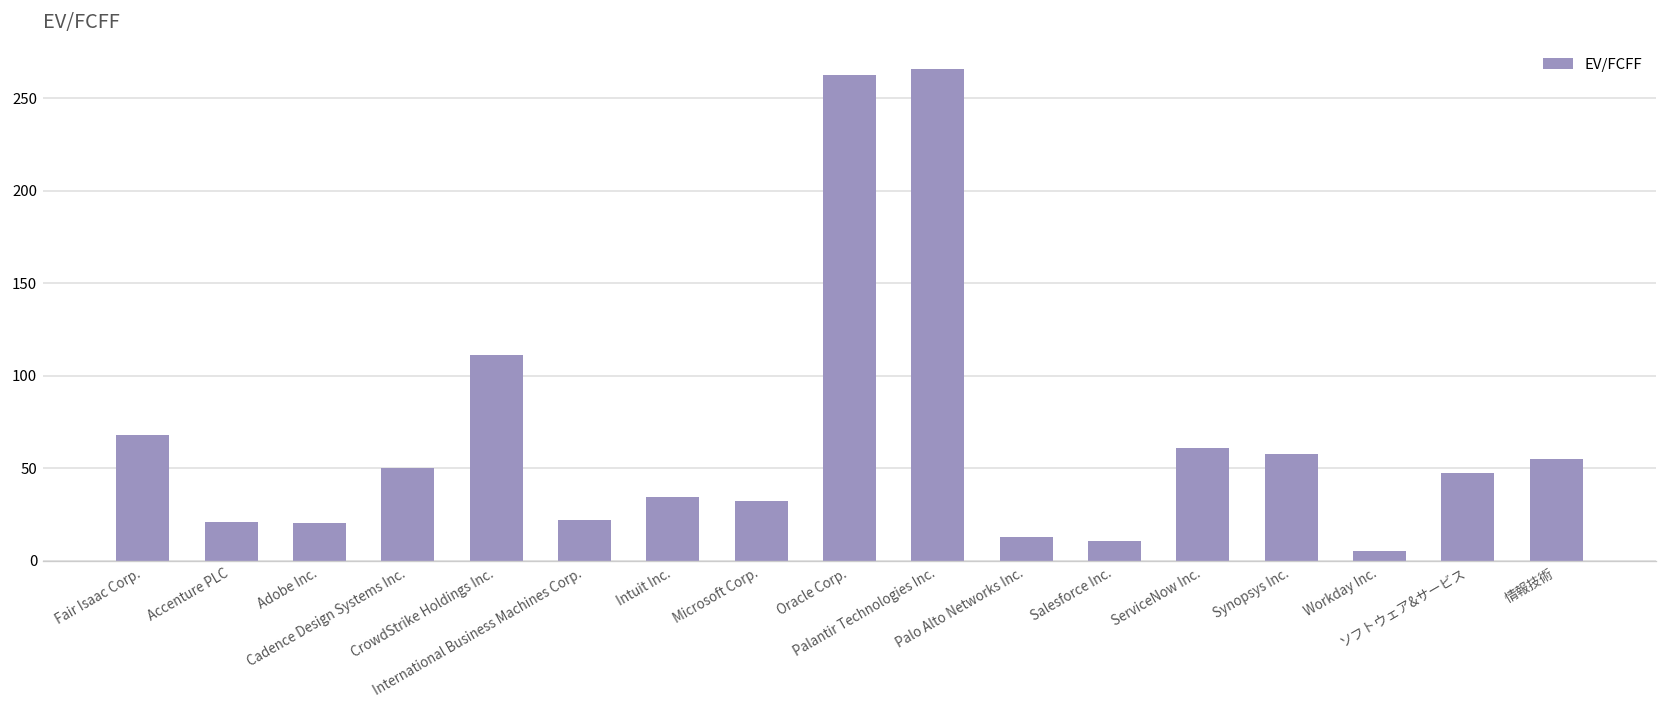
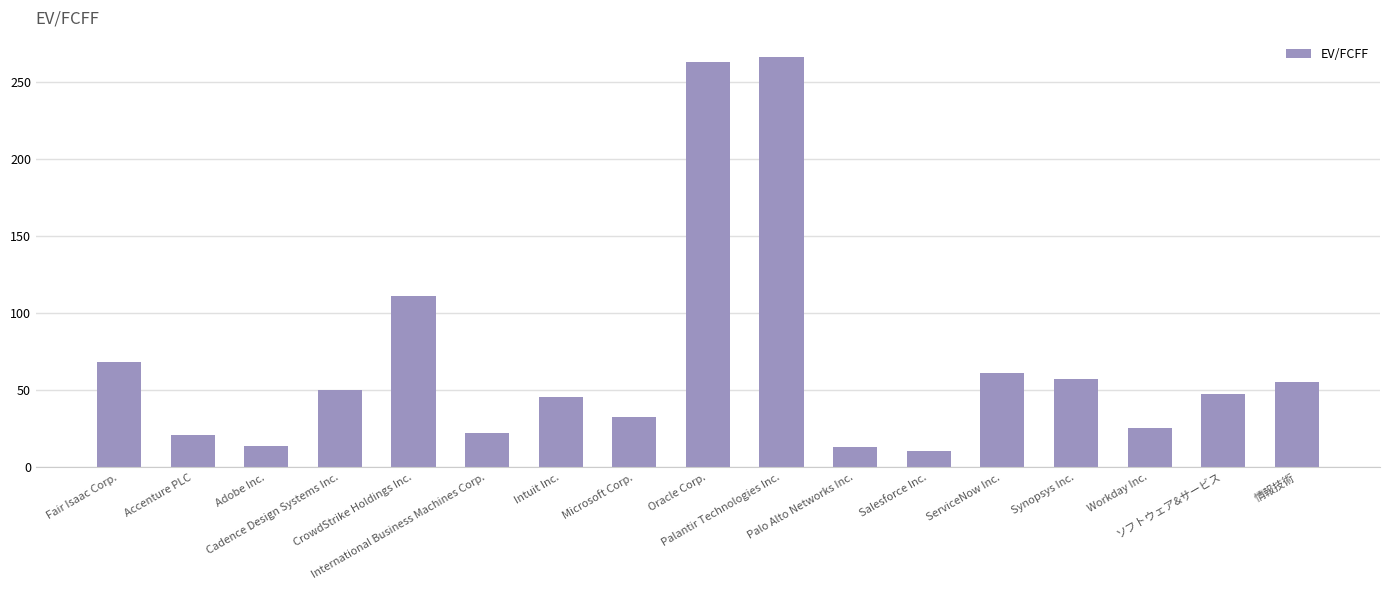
Adobe Inc.: 20 -> 14
Intuit Inc.: 35 -> 46
Workday Inc.: 5 -> 26
